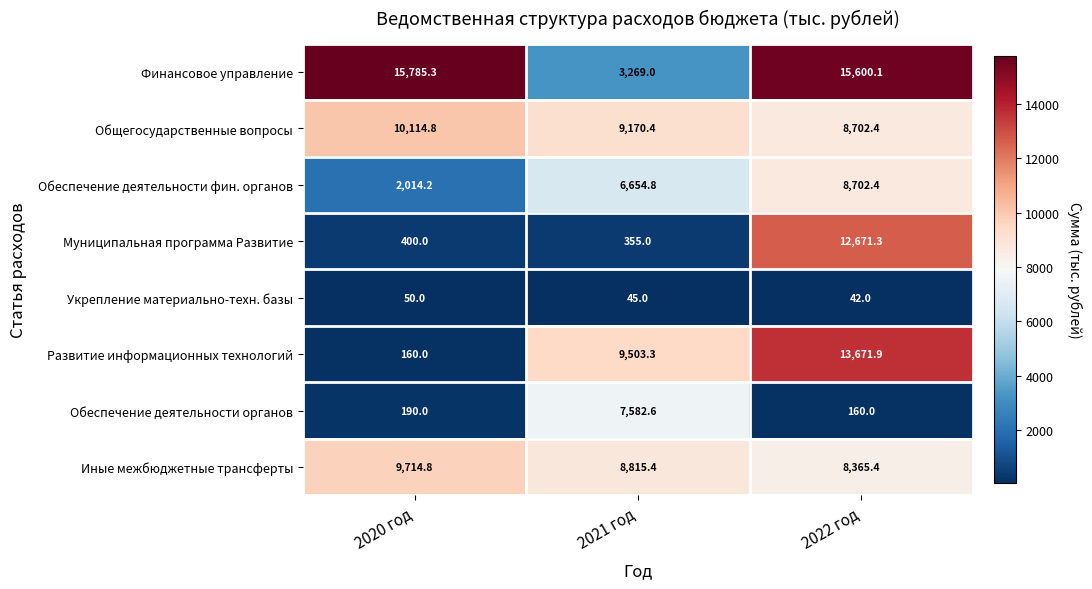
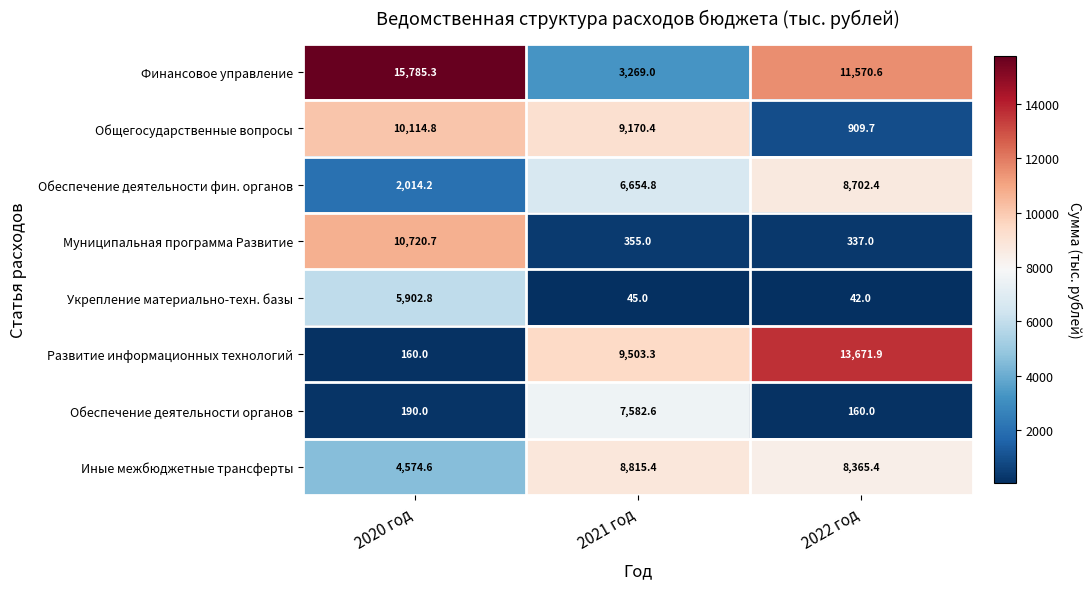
Финансовое управление, 2022 год: 15,600.1 -> 11,570.6
Общегосударственные вопросы, 2022 год: 8,702.4 -> 909.7
Муниципальная программа Развитие, 2020 год: 400.0 -> 10,720.7
Муниципальная программа Развитие, 2022 год: 12,671.3 -> 337.0
Укрепление материально-техн. базы, 2020 год: 50.0 -> 5,902.8
Иные межбюджетные трансферты, 2020 год: 9,714.8 -> 4,574.6
